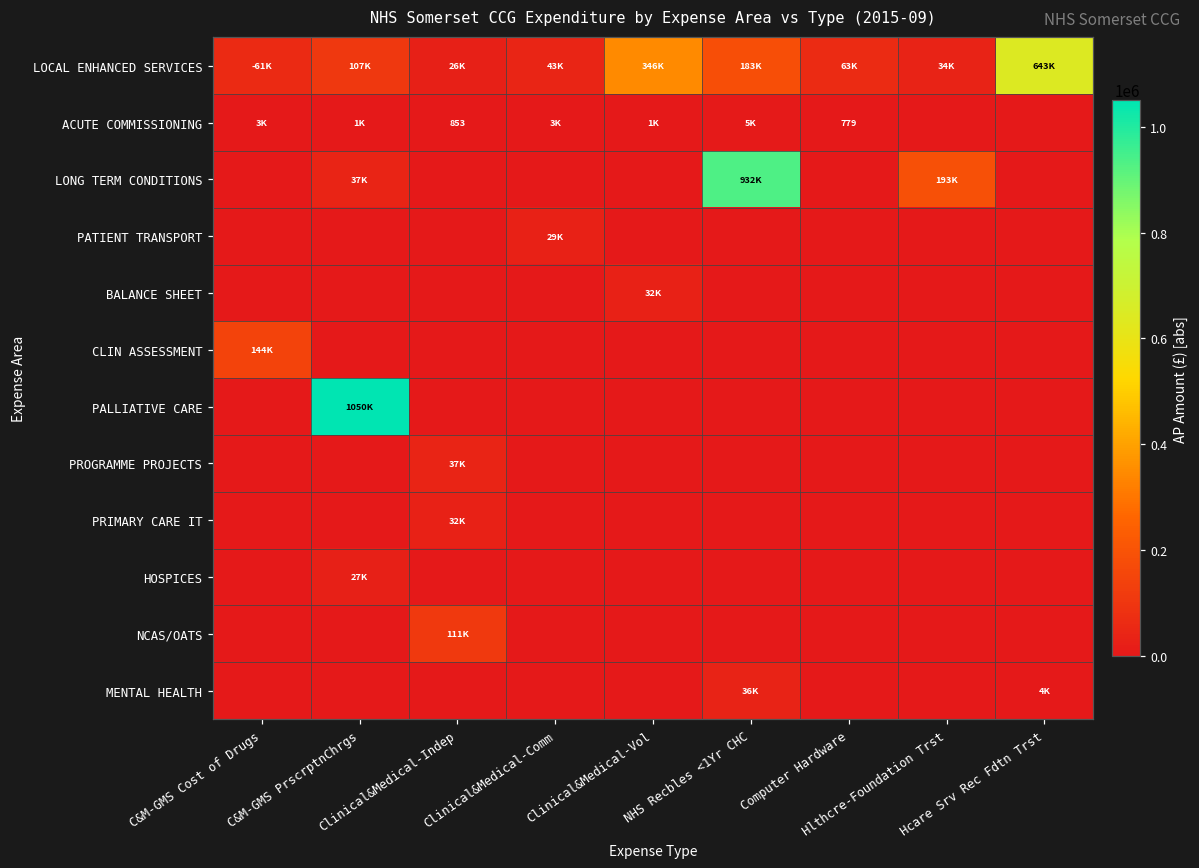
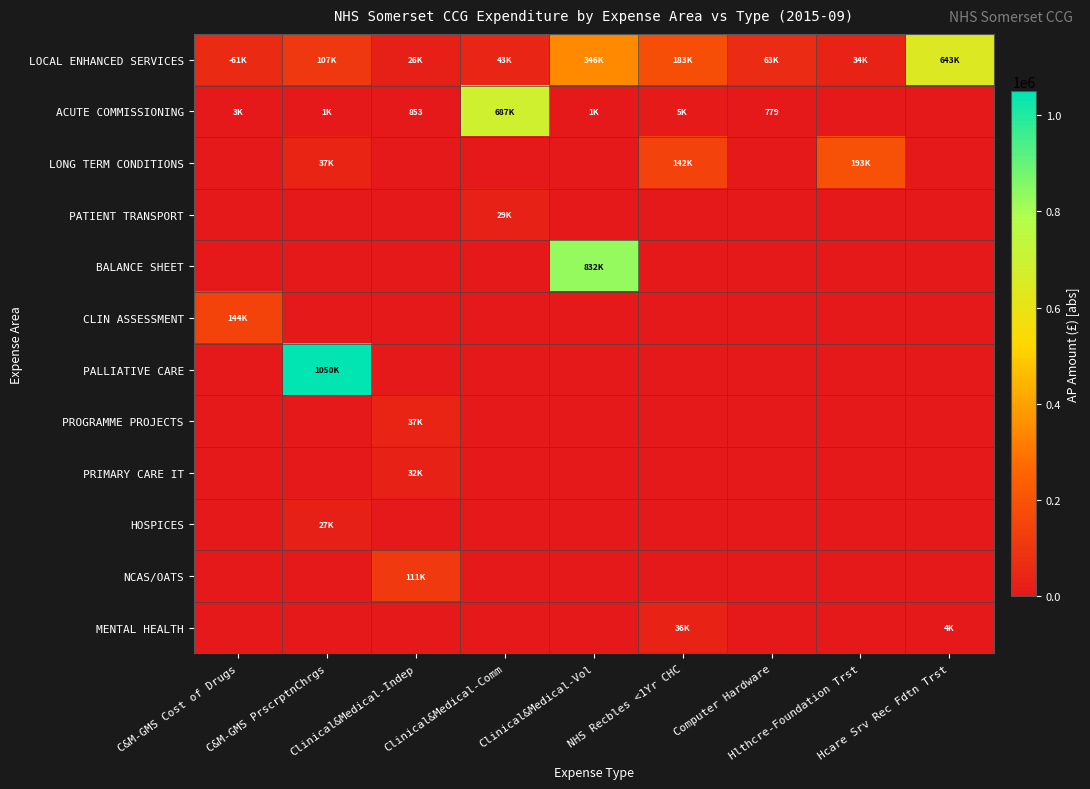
ACUTE COMMISSIONING, Clinical&Medical-Comm: 3K -> 687K
LONG TERM CONDITIONS, NHS Recbles <1Yr CHC: 932K -> 142K
BALANCE SHEET, Clinical&Medical-Vol: 32K -> 832K
